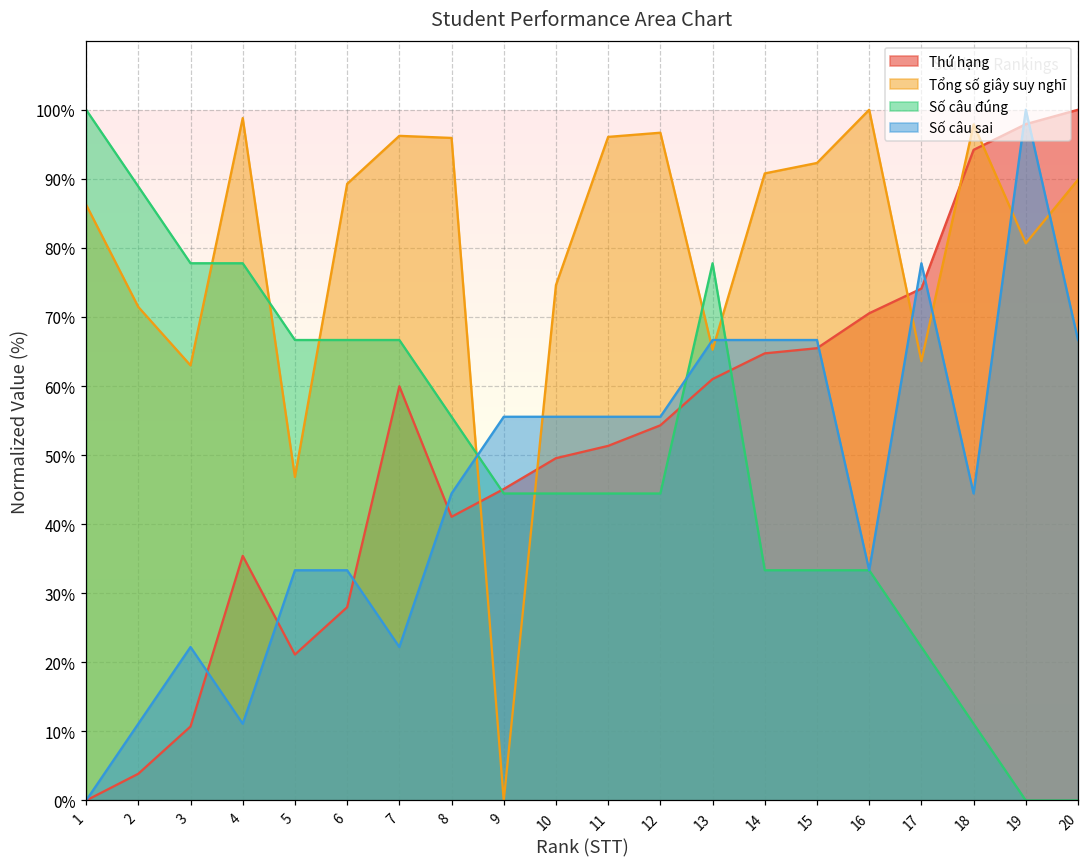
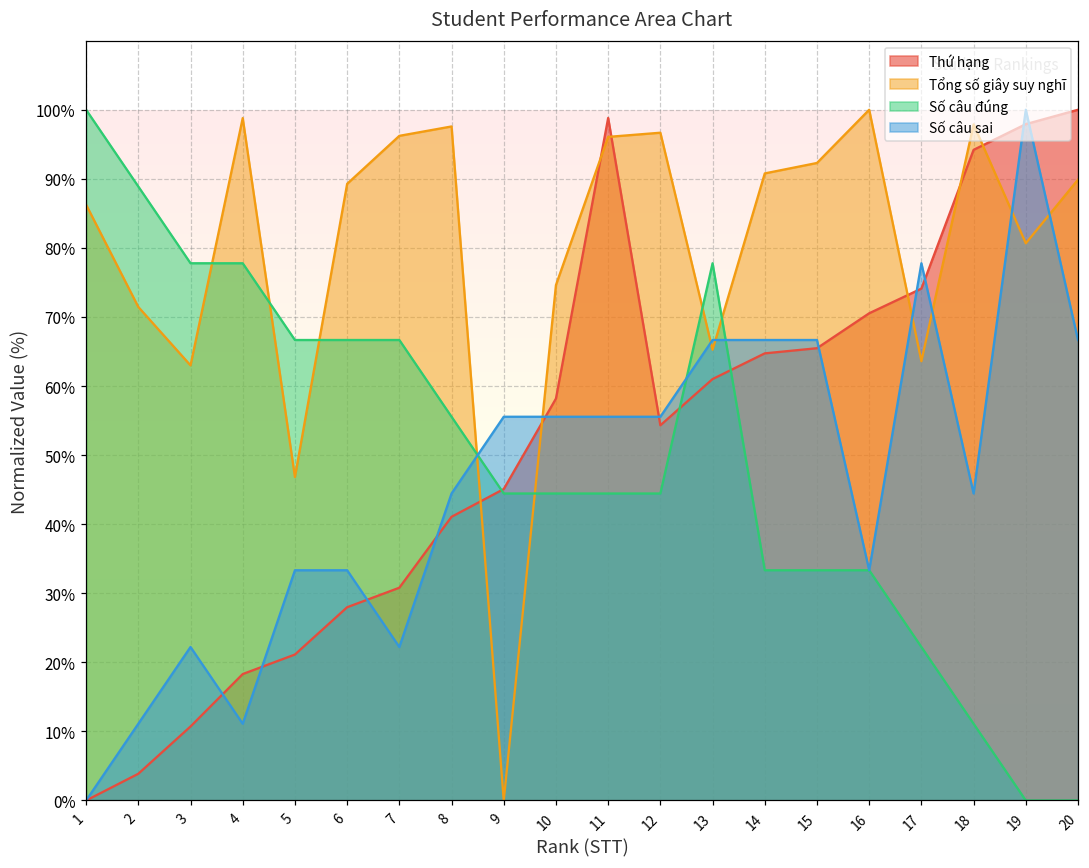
Thứ hạng, 4: 35% -> 18%
Thứ hạng, 7: 60% -> 31%
Tổng số giây suy nghĩ, 8: 96% -> 98%
Thứ hạng, 10: 50% -> 58%
Thứ hạng, 11: 51% -> 99%
